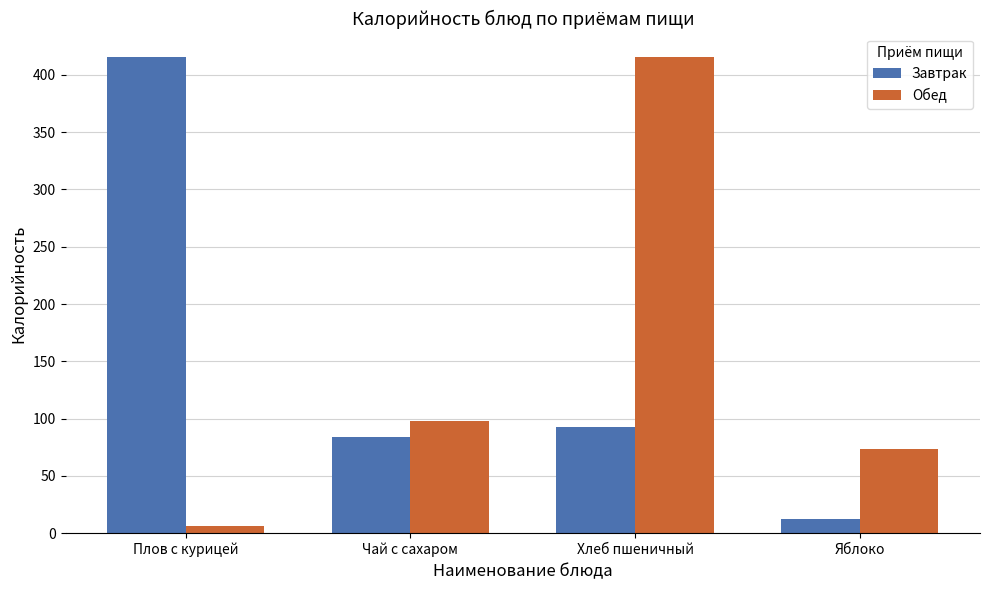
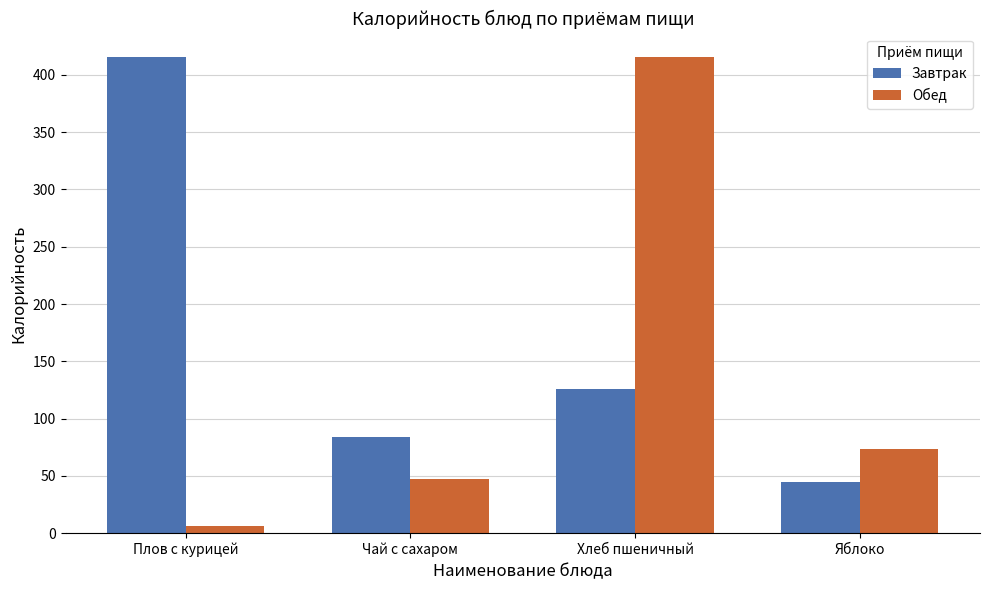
Обед, Чай с сахаром: 98 -> 47
Завтрак, Хлеб пшеничный: 93 -> 126
Завтрак, Яблоко: 13 -> 44
